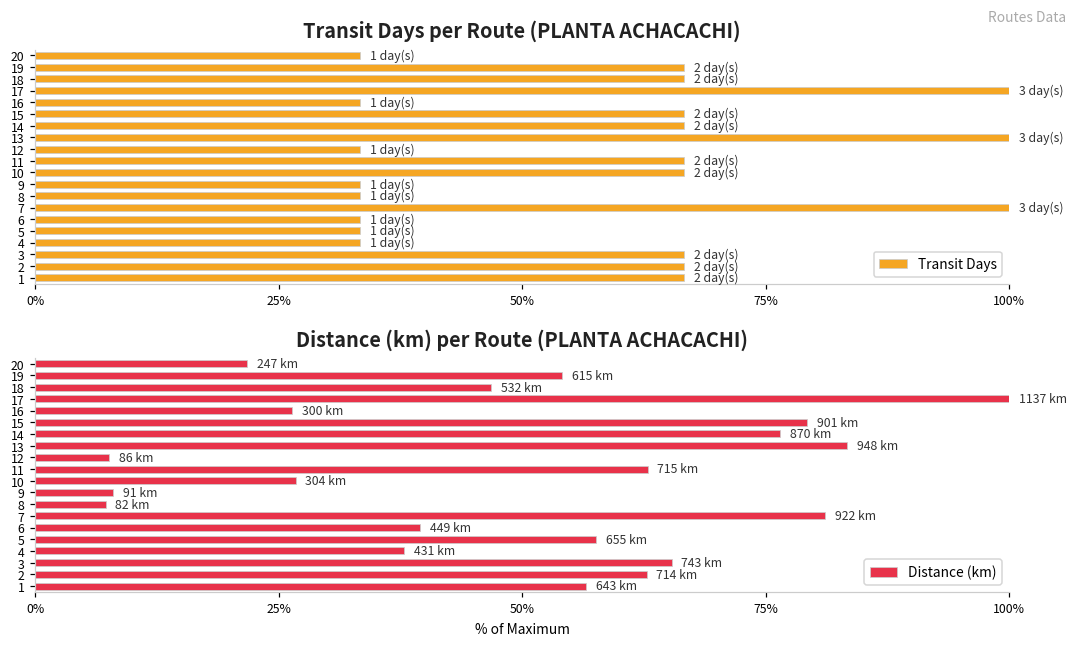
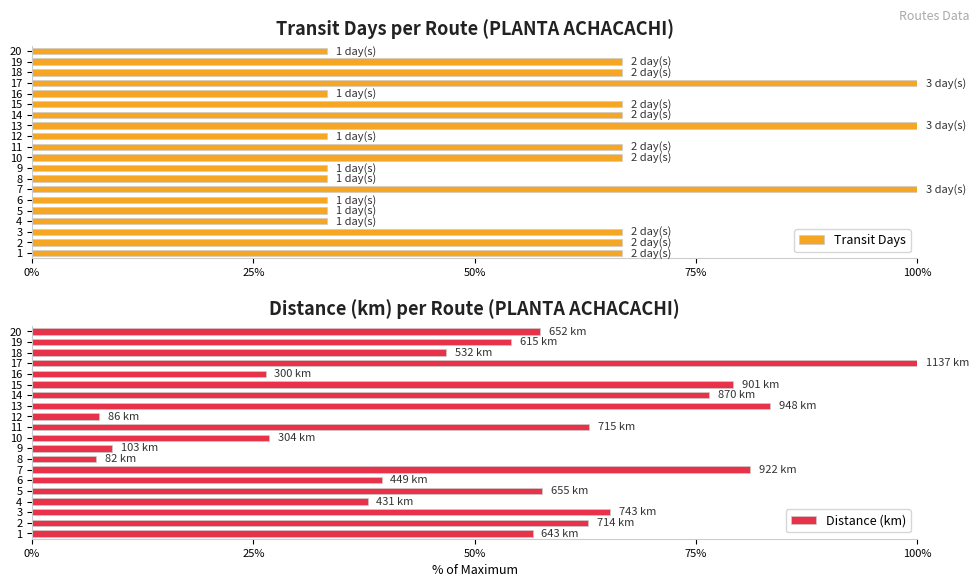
Distance (km) per Route (PLANTA ACHACACHI), 20: 247 -> 652
Distance (km) per Route (PLANTA ACHACACHI), 9: 91 -> 103
